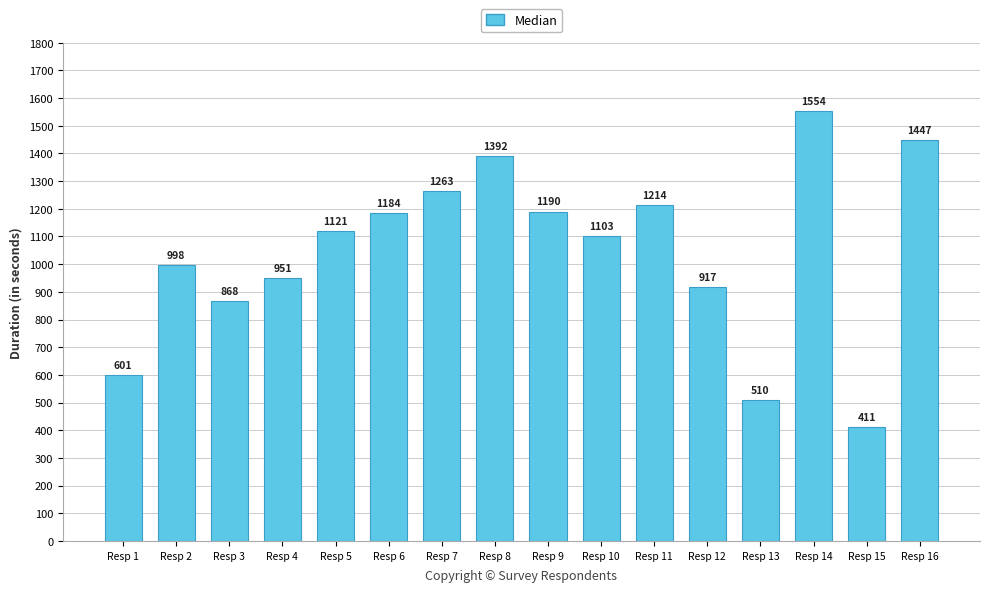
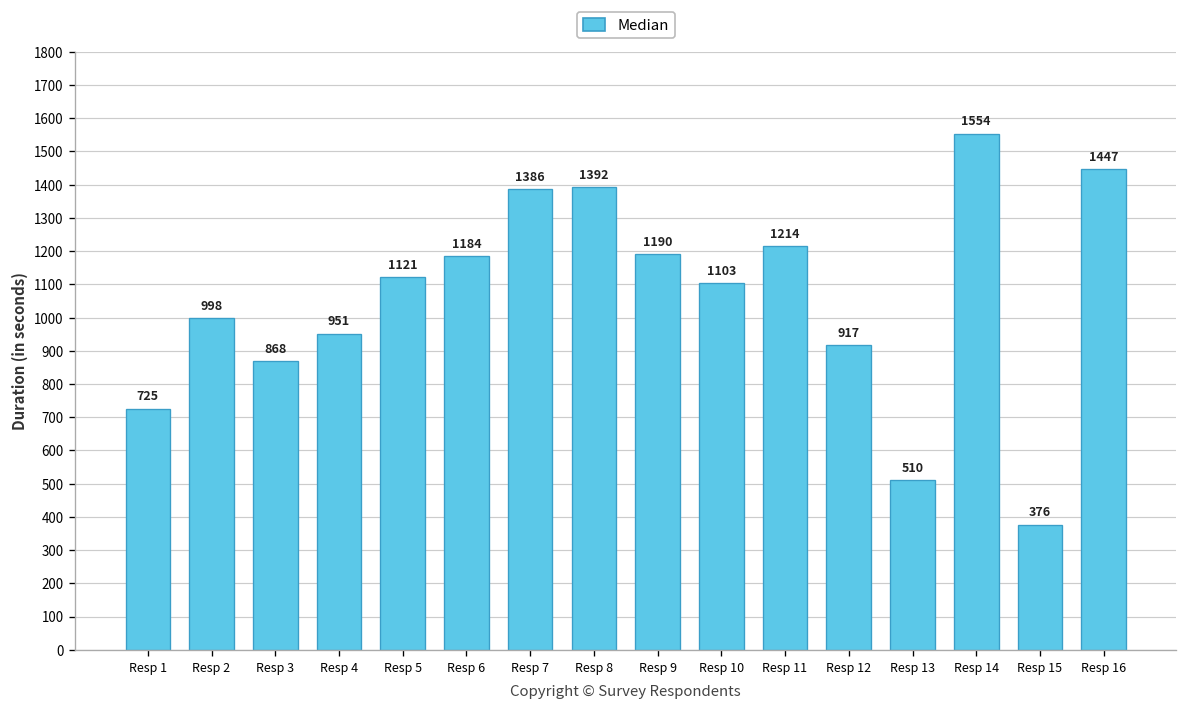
Resp 1: 601 -> 725
Resp 7: 1263 -> 1386
Resp 15: 411 -> 376
